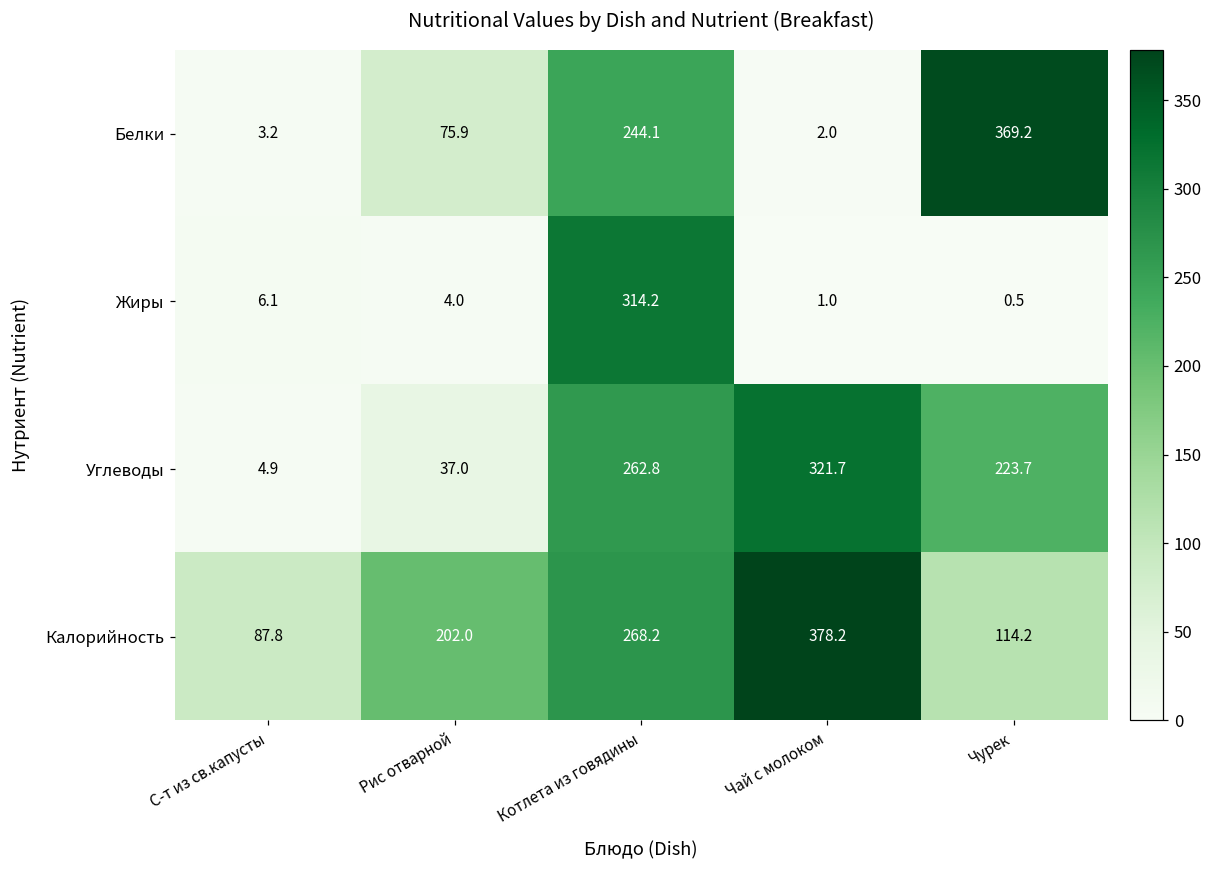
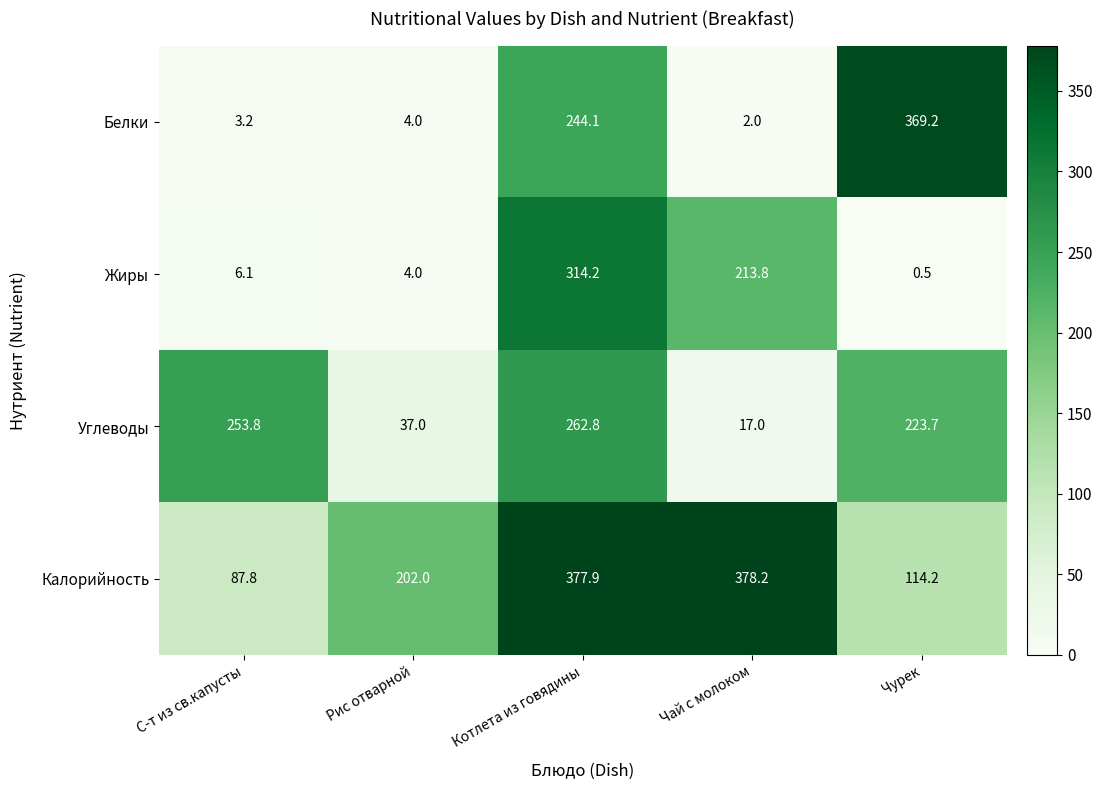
Белки, Рис отварной: 75.9 -> 4.0
Жиры, Чай с молоком: 1.0 -> 213.8
Углеводы, С-т из св.капусты: 4.9 -> 253.8
Углеводы, Чай с молоком: 321.7 -> 17.0
Калорийность, Котлета из говядины: 268.2 -> 377.9
